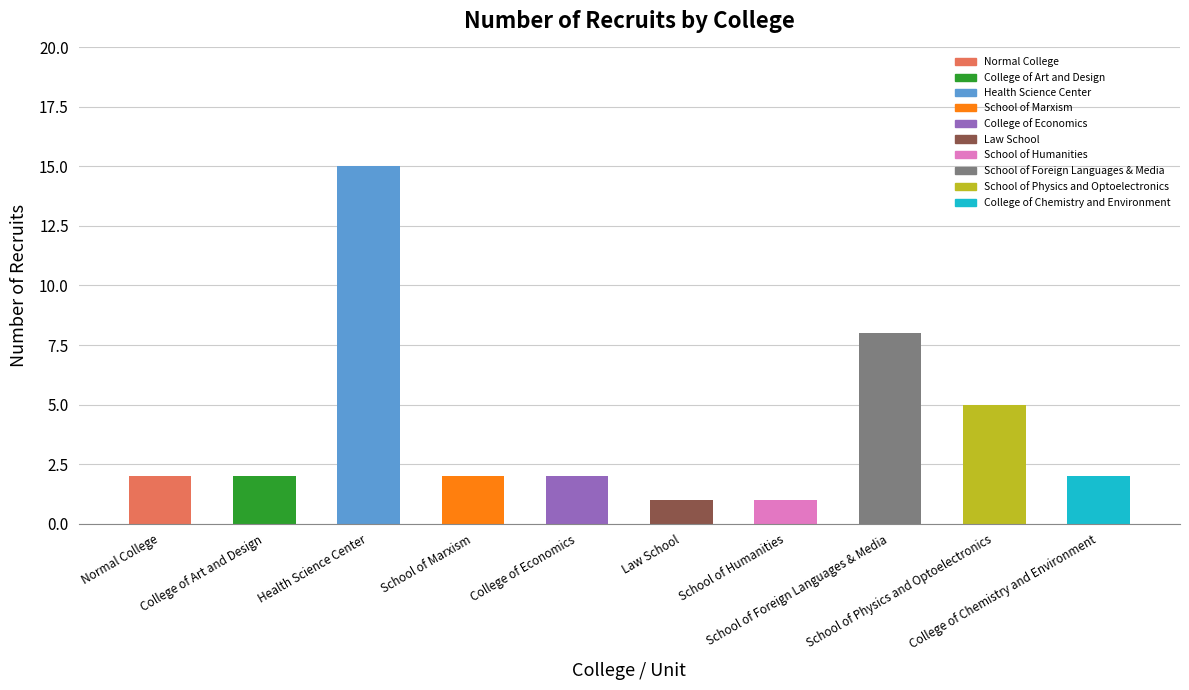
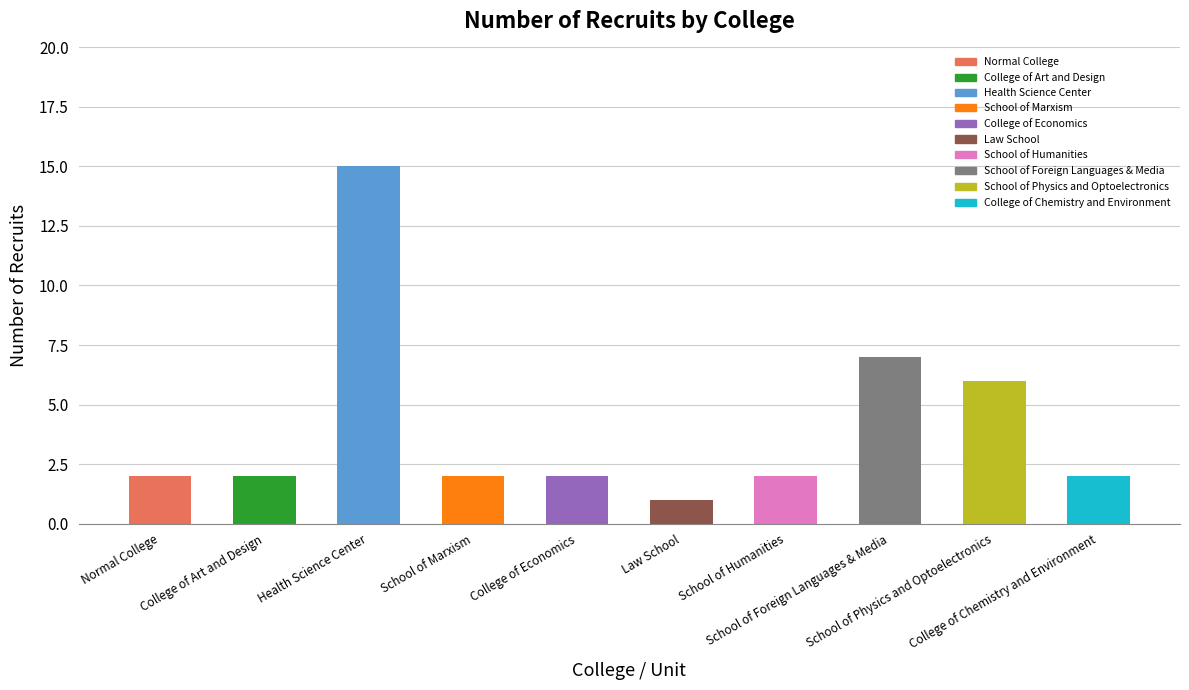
School of Humanities: 1 -> 2
School of Foreign Languages & Media: 8 -> 7
School of Physics and Optoelectronics: 5 -> 6
